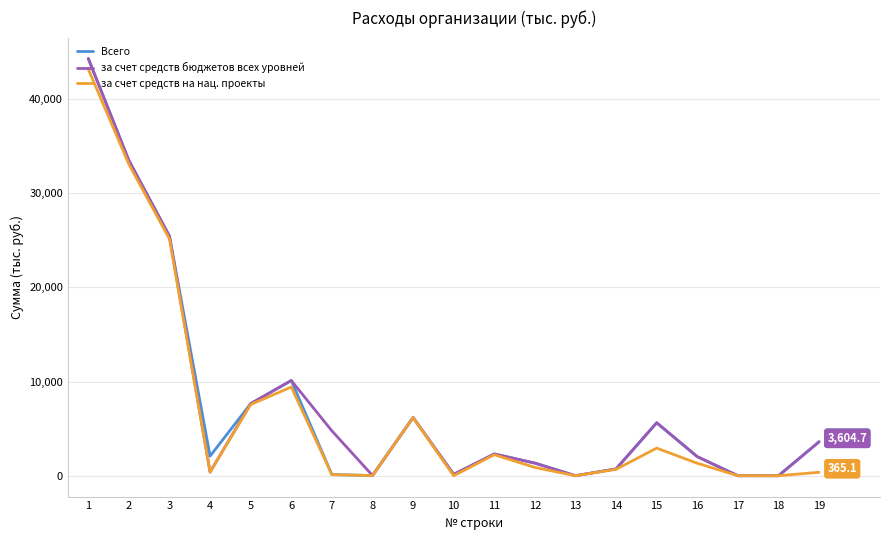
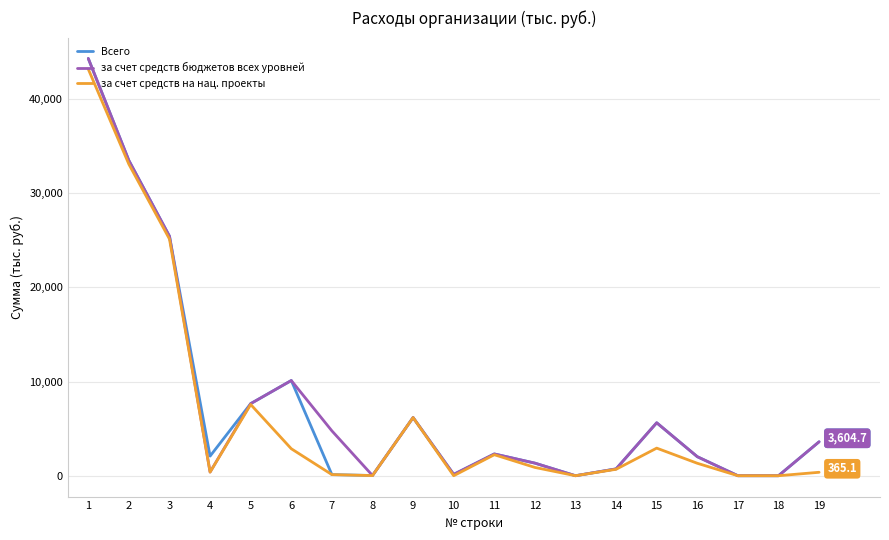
за счет средств на нац. проекты, 6: 9,000 -> 3,000
